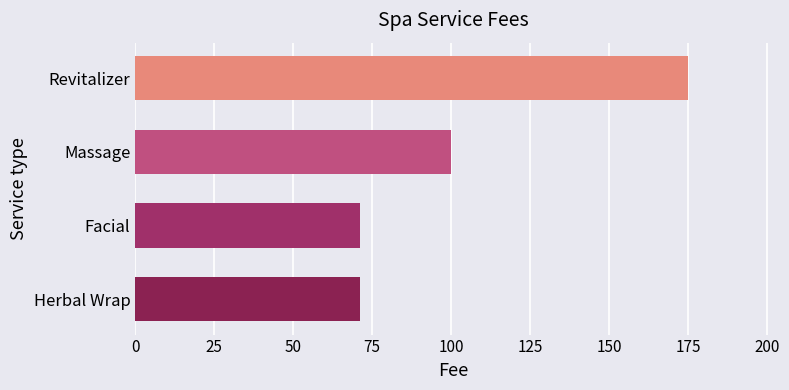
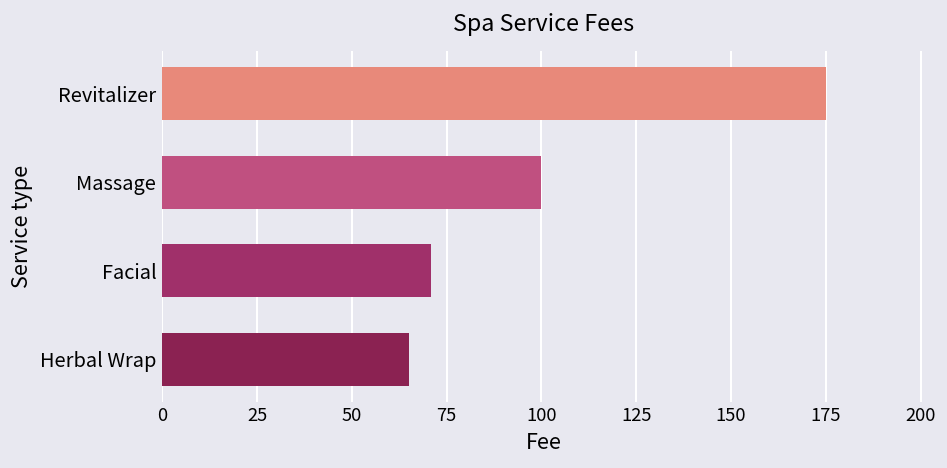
Herbal Wrap: 71 -> 65
